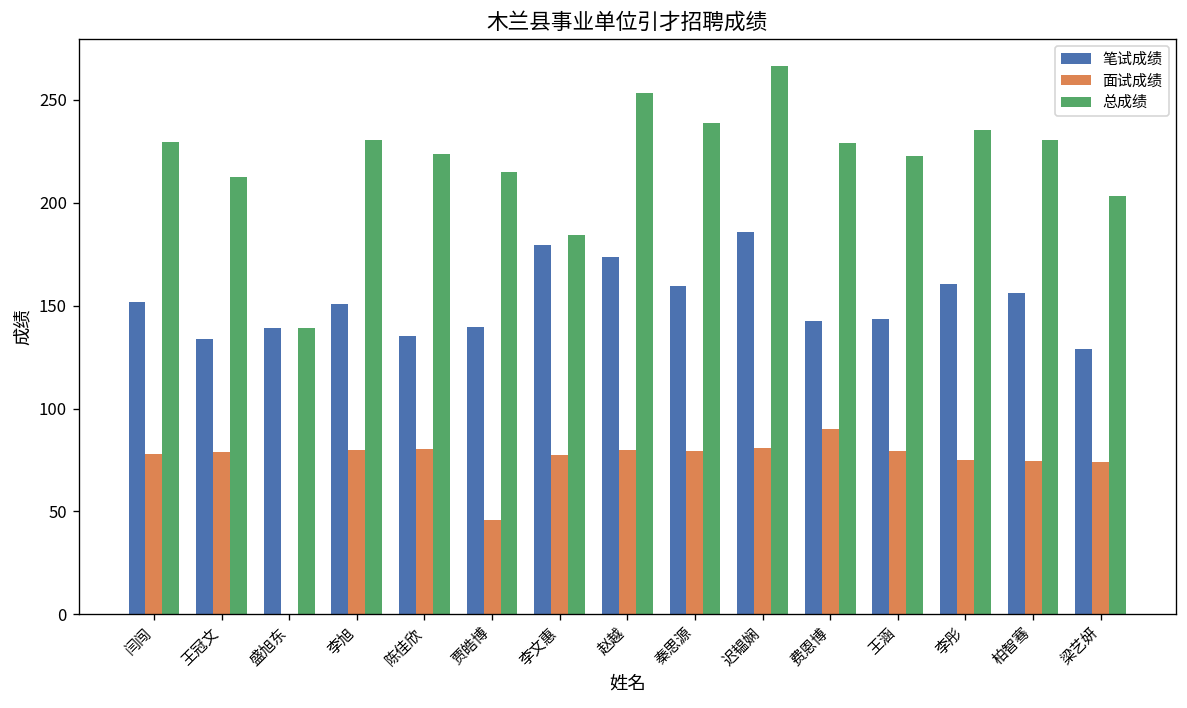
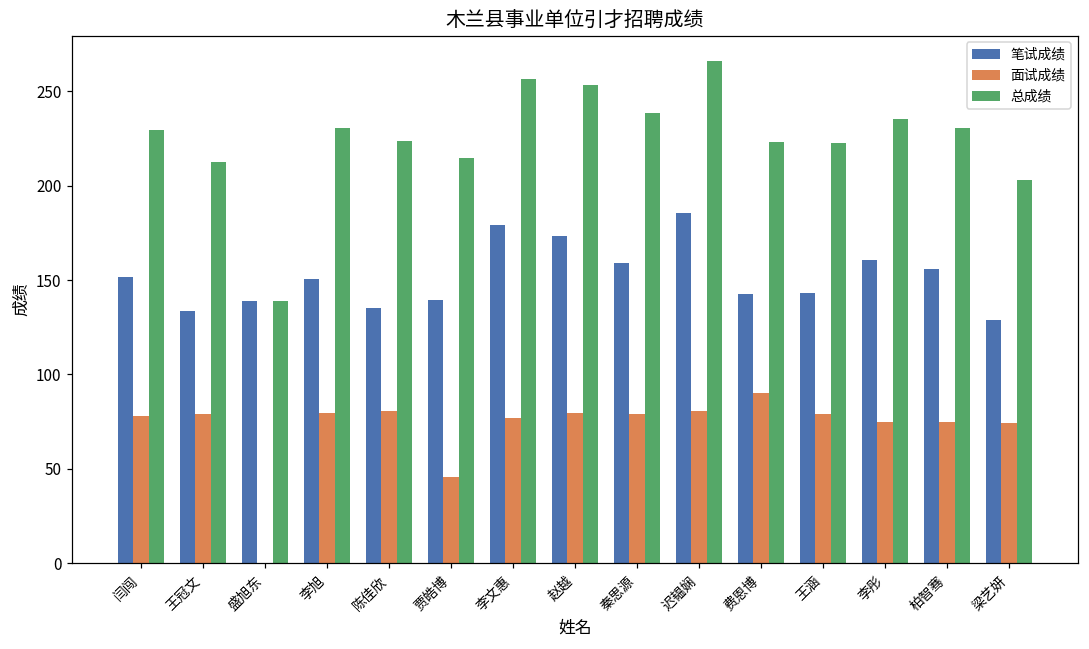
总成绩, 李文惠: 184 -> 256
总成绩, 费恩博: 229 -> 223
